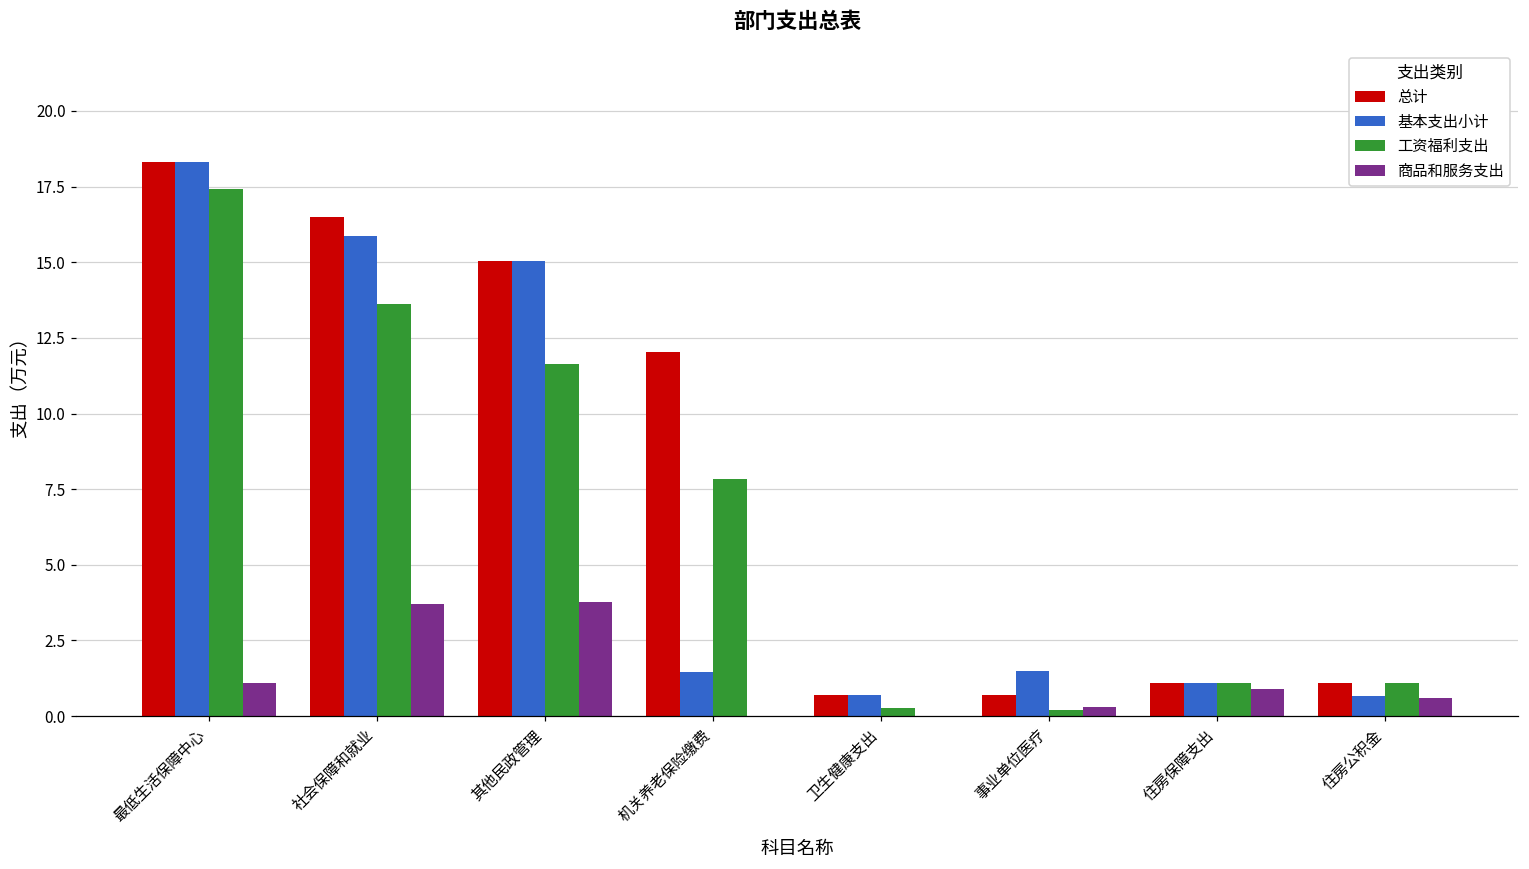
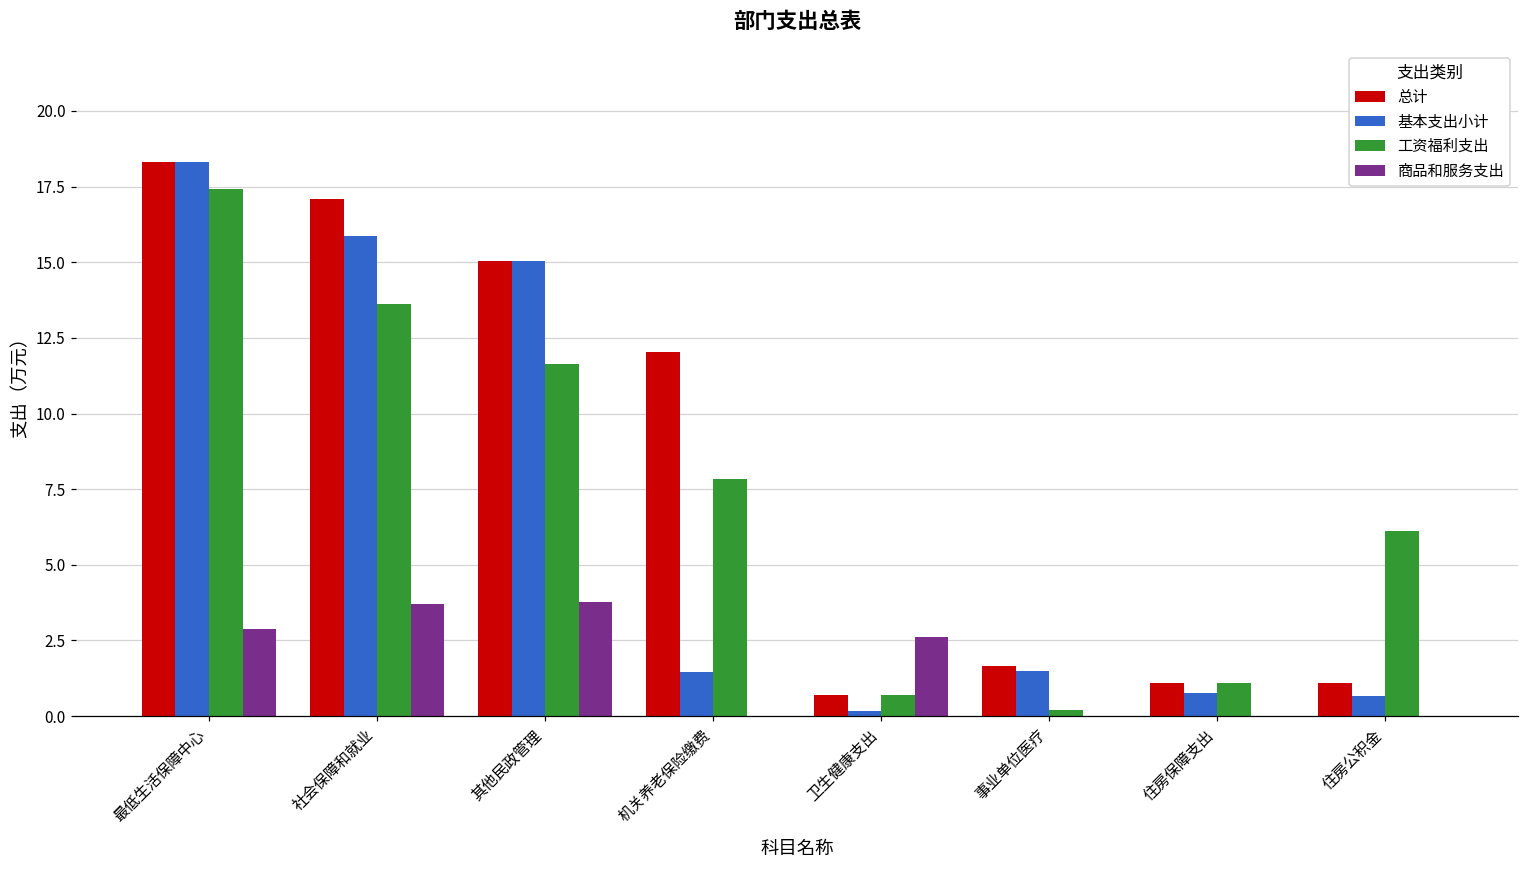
商品和服务支出, 最低生活保障中心: 1.1 -> 2.9
总计, 社会保障和就业: 16.5 -> 17.1
基本支出小计, 卫生健康支出: 0.7 -> 0.2
工资福利支出, 卫生健康支出: 0.3 -> 0.7
商品和服务支出, 卫生健康支出: 0.0 -> 2.6
总计, 事业单位医疗: 0.7 -> 1.7
商品和服务支出, 事业单位医疗: 0.3 -> 0.0
基本支出小计, 住房保障支出: 1.1 -> 0.8
商品和服务支出, 住房保障支出: 0.9 -> 0.0
工资福利支出, 住房公积金: 1.1 -> 6.1
商品和服务支出, 住房公积金: 0.6 -> 0.0
